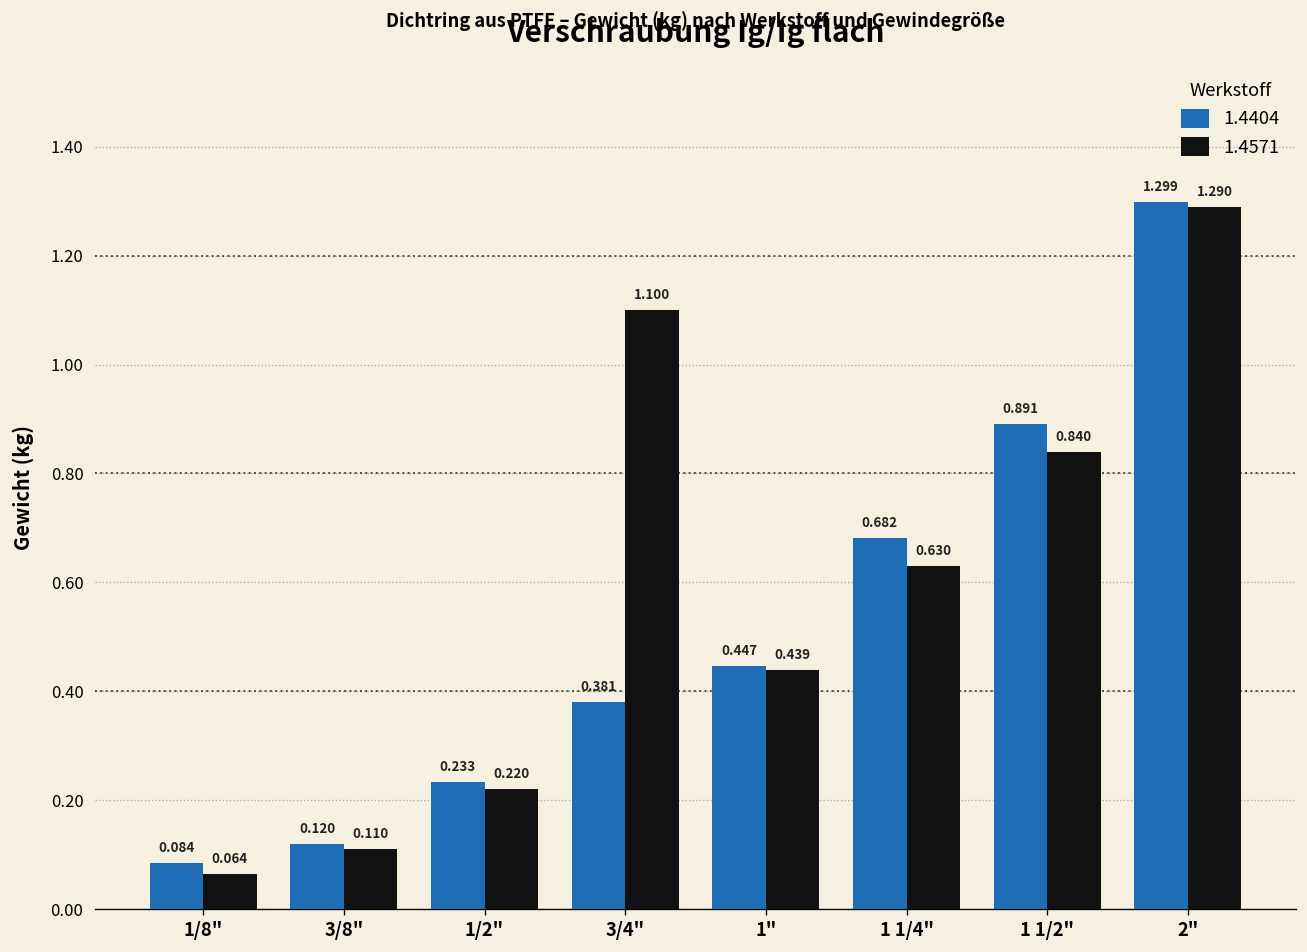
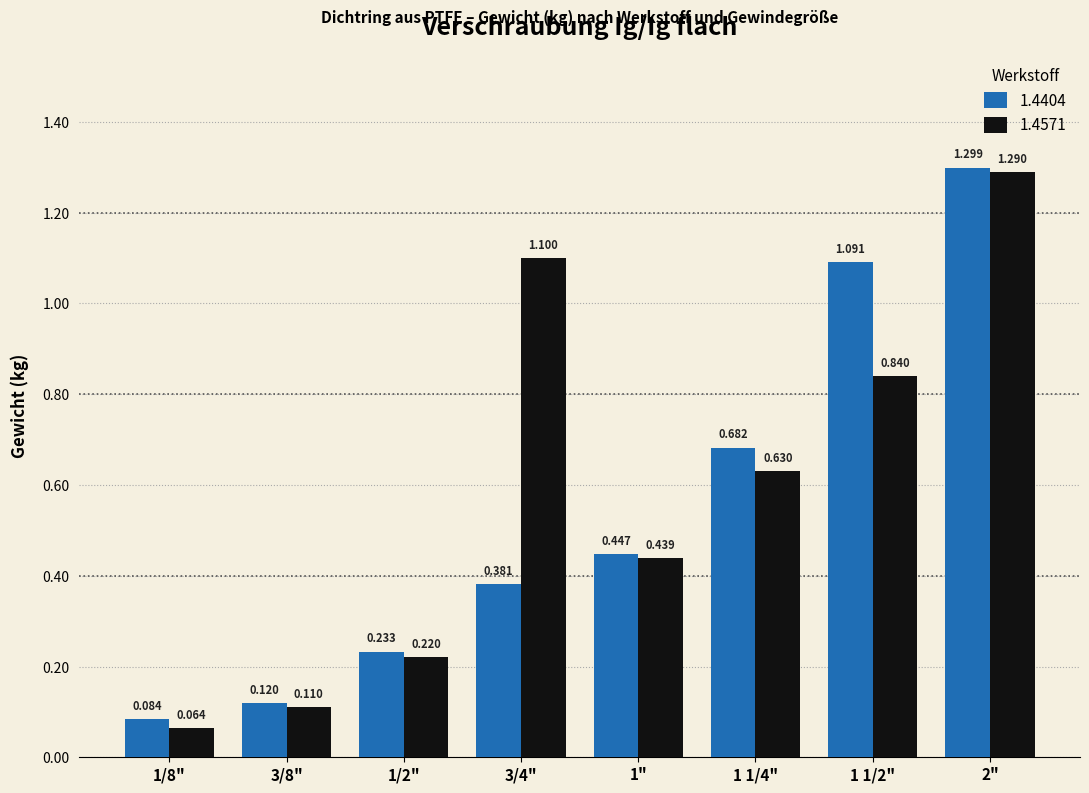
1.4404, 1 1/2": 0.891 -> 1.091
